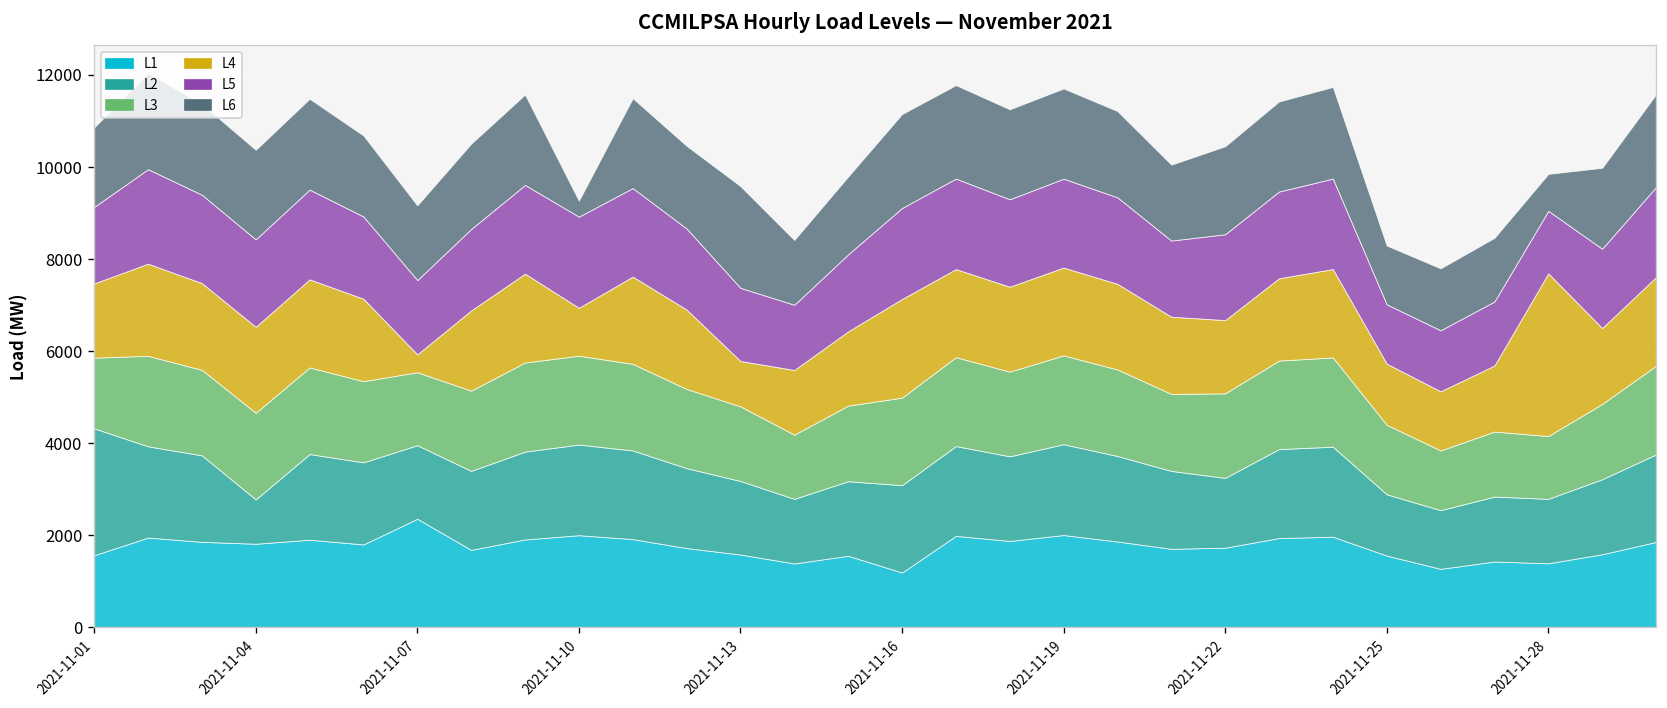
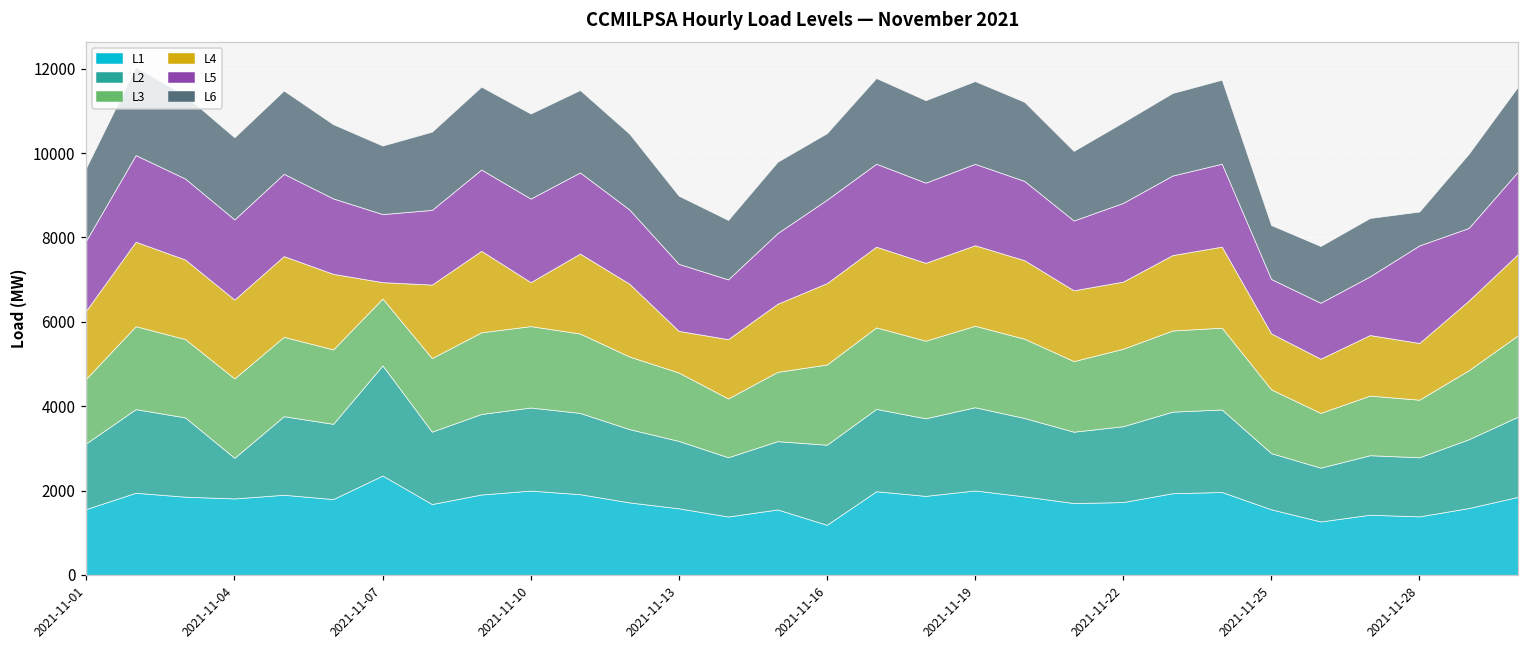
L2, 2021-11-01: 2800 -> 1600
L2, 2021-11-07: 1600 -> 2600
L6, 2021-11-10: 300 -> 2000
L6, 2021-11-13: 2200 -> 1600
L4, 2021-11-16: 2100 -> 1900
L6, 2021-11-16: 2000 -> 1600
L2, 2021-11-22: 1500 -> 1800
L4, 2021-11-28: 3500 -> 1300
L5, 2021-11-28: 1400 -> 2300
